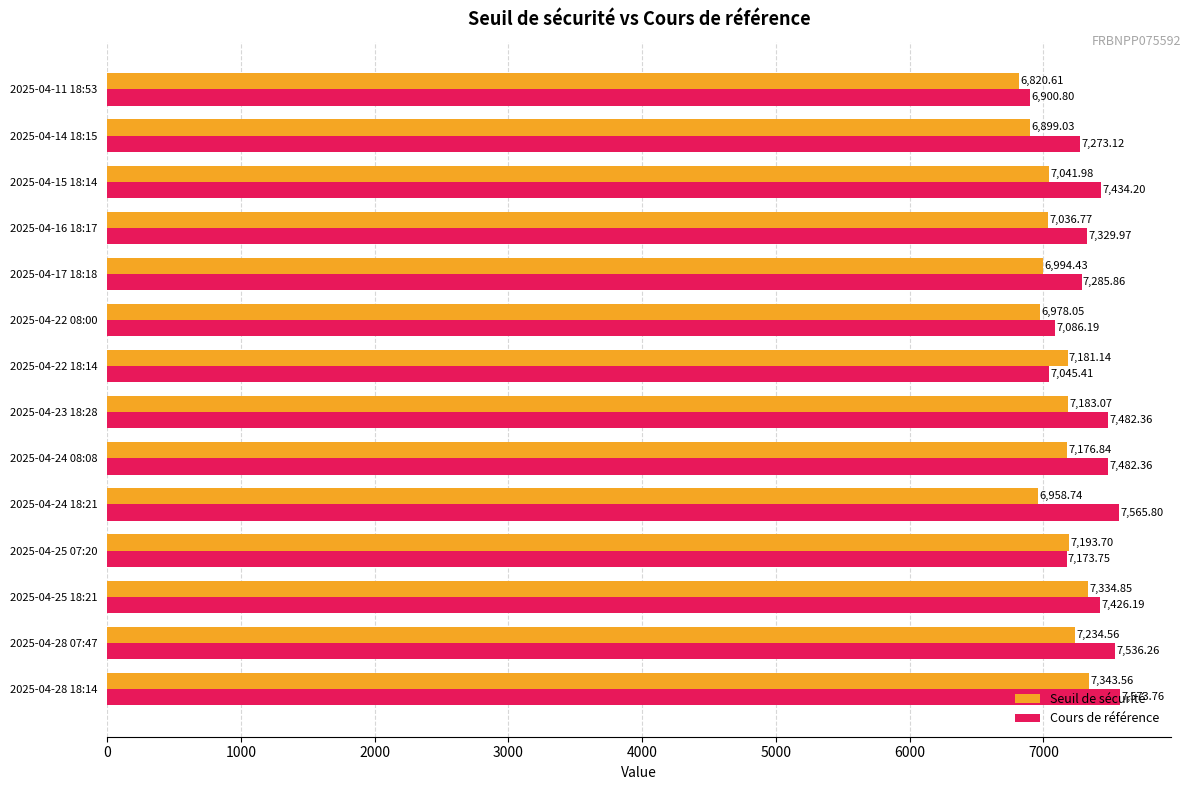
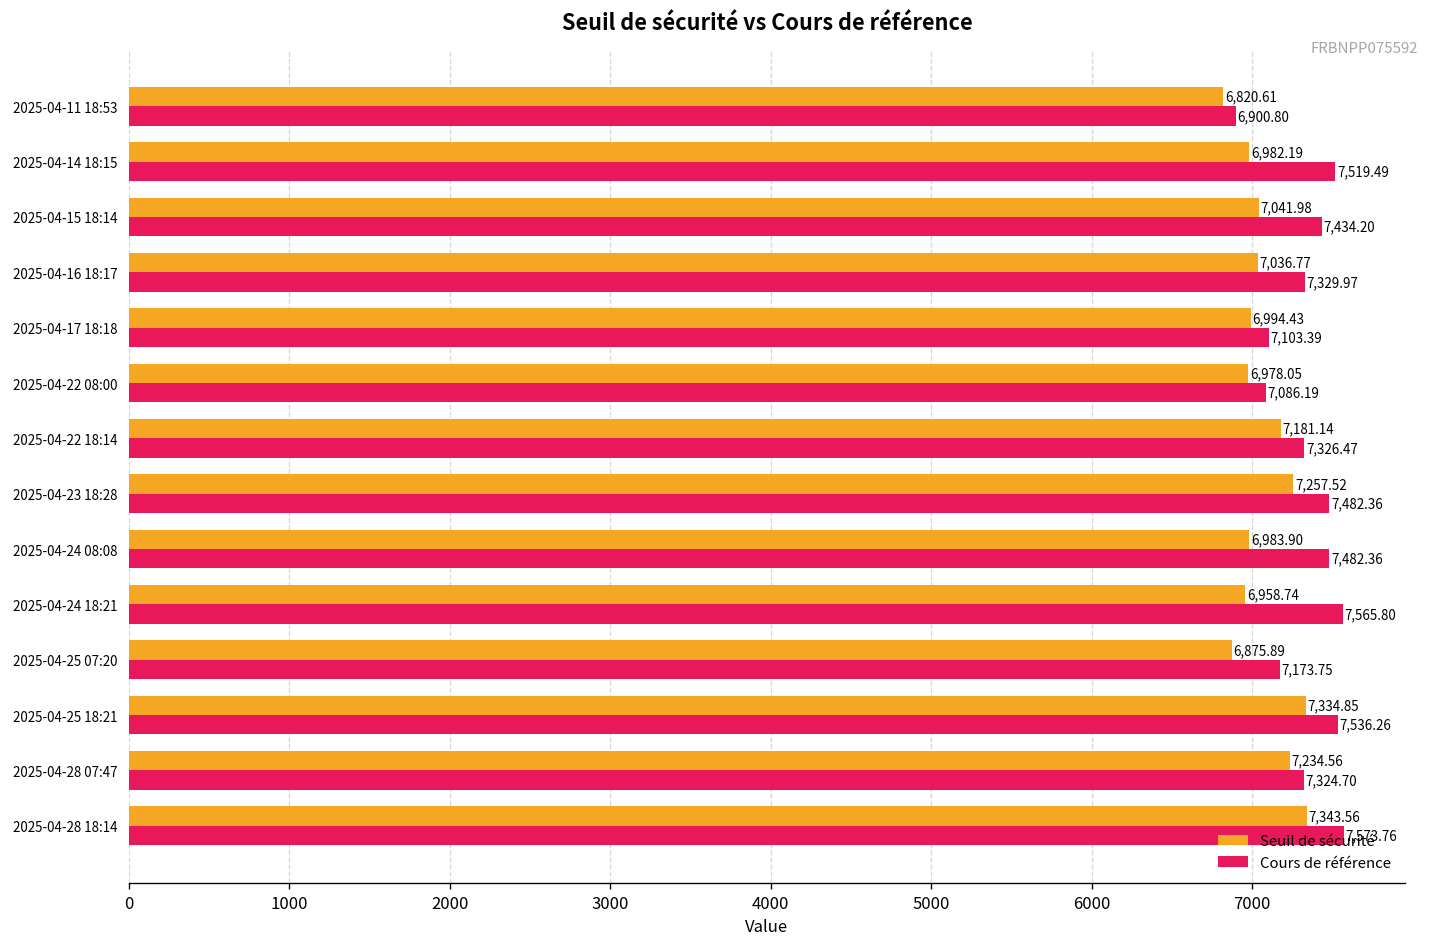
Seuil de sécurité, 2025-04-14 18:15: 6,899.03 -> 6,982.19
Cours de référence, 2025-04-14 18:15: 7,273.12 -> 7,519.49
Cours de référence, 2025-04-17 18:18: 7,285.86 -> 7,103.39
Cours de référence, 2025-04-22 18:14: 7,045.41 -> 7,326.47
Seuil de sécurité, 2025-04-23 18:28: 7,183.07 -> 7,257.52
Seuil de sécurité, 2025-04-24 08:08: 7,176.84 -> 6,983.90
Seuil de sécurité, 2025-04-25 07:20: 7,193.70 -> 6,875.89
Cours de référence, 2025-04-25 18:21: 7,426.19 -> 7,536.26
Cours de référence, 2025-04-28 07:47: 7,536.26 -> 7,324.70
